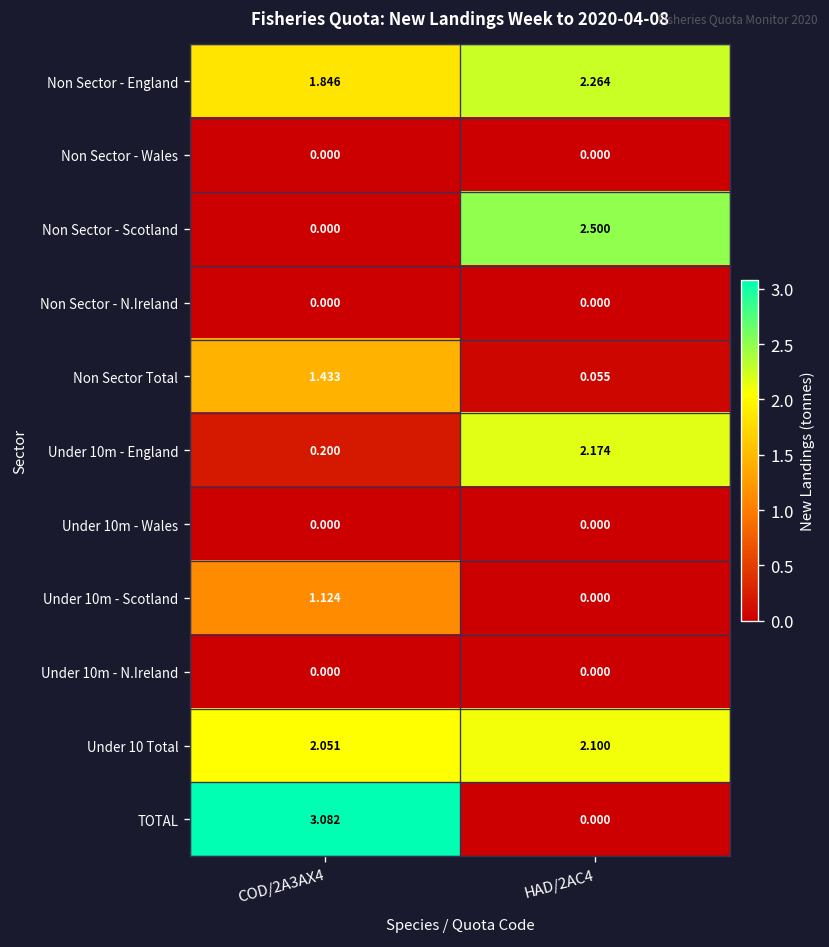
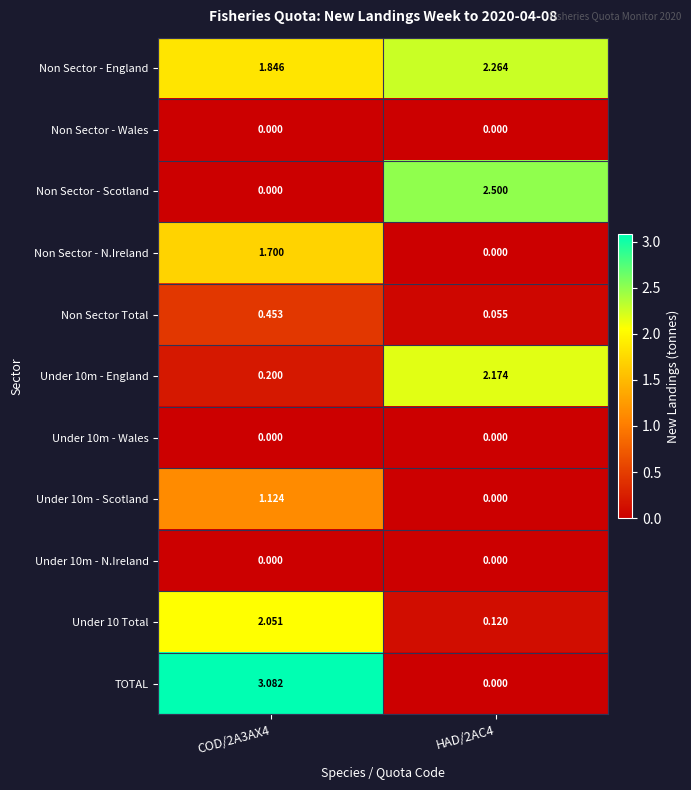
Non Sector - N.Ireland, COD/2A3AX4: 0.000 -> 1.700
Non Sector Total, COD/2A3AX4: 1.433 -> 0.453
Under 10 Total, HAD/2AC4: 2.100 -> 0.120
